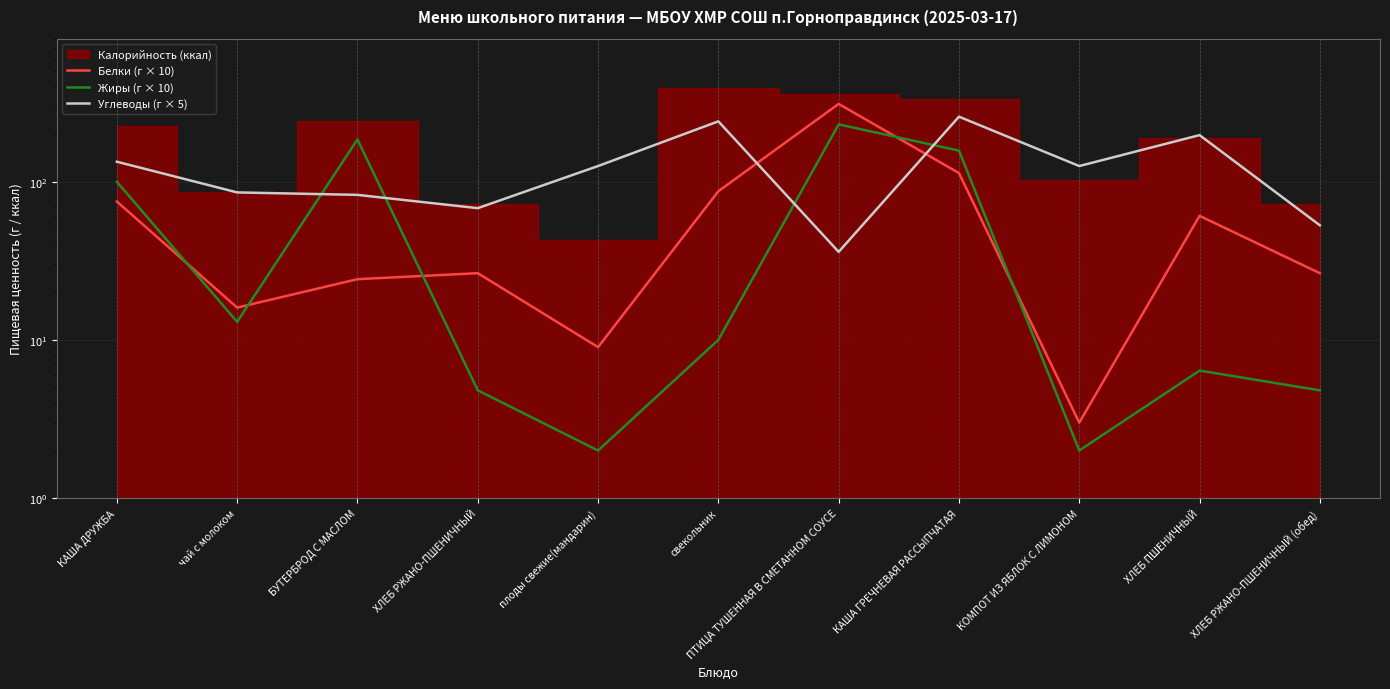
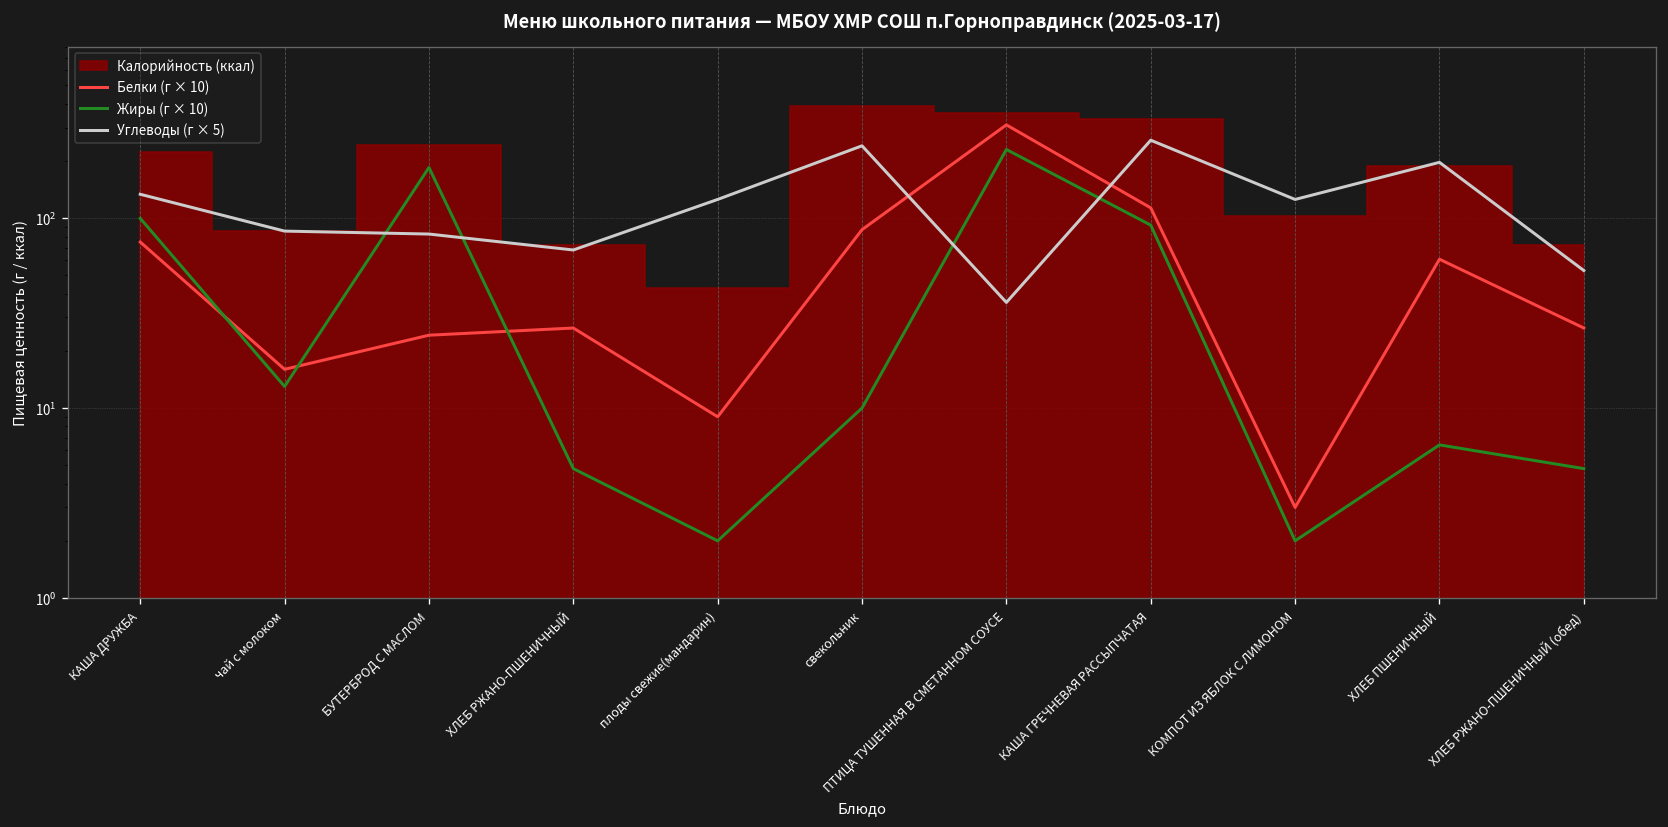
Жиры (г × 10), КАША ГРЕЧНЕВАЯ РАССЫПЧАТАЯ: 160 -> 90
